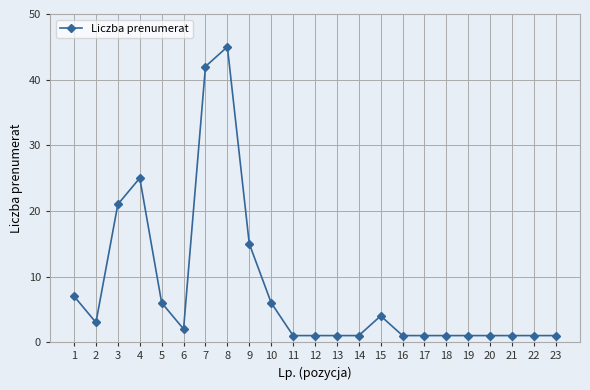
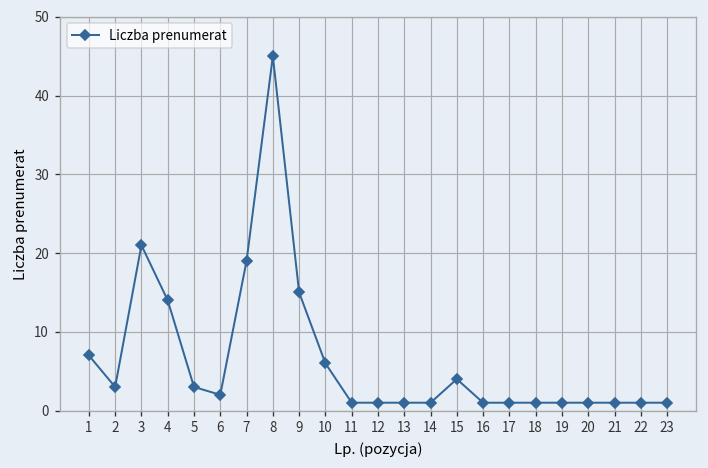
4: 25 -> 14
5: 6 -> 3
7: 42 -> 19
